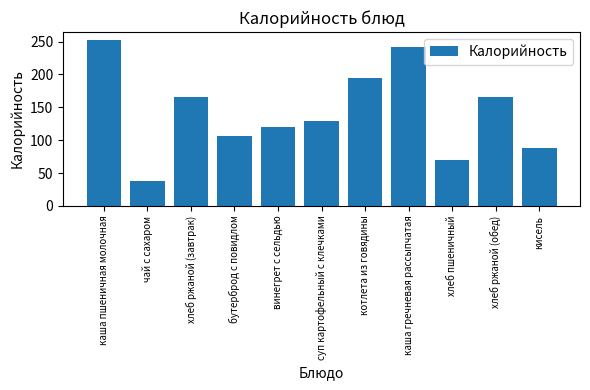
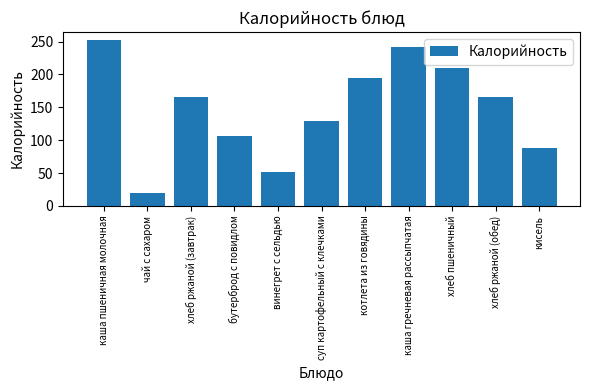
чай с сахаром: 40 -> 20
винегрет с сельдью: 120 -> 50
хлеб пшеничный: 70 -> 210
